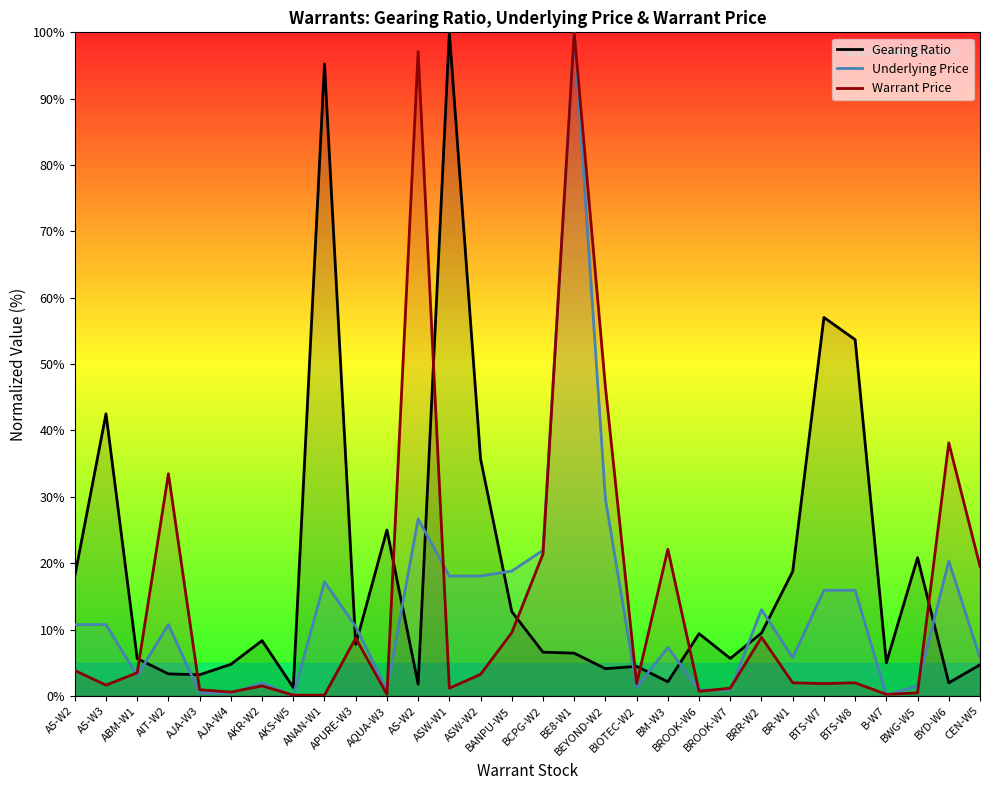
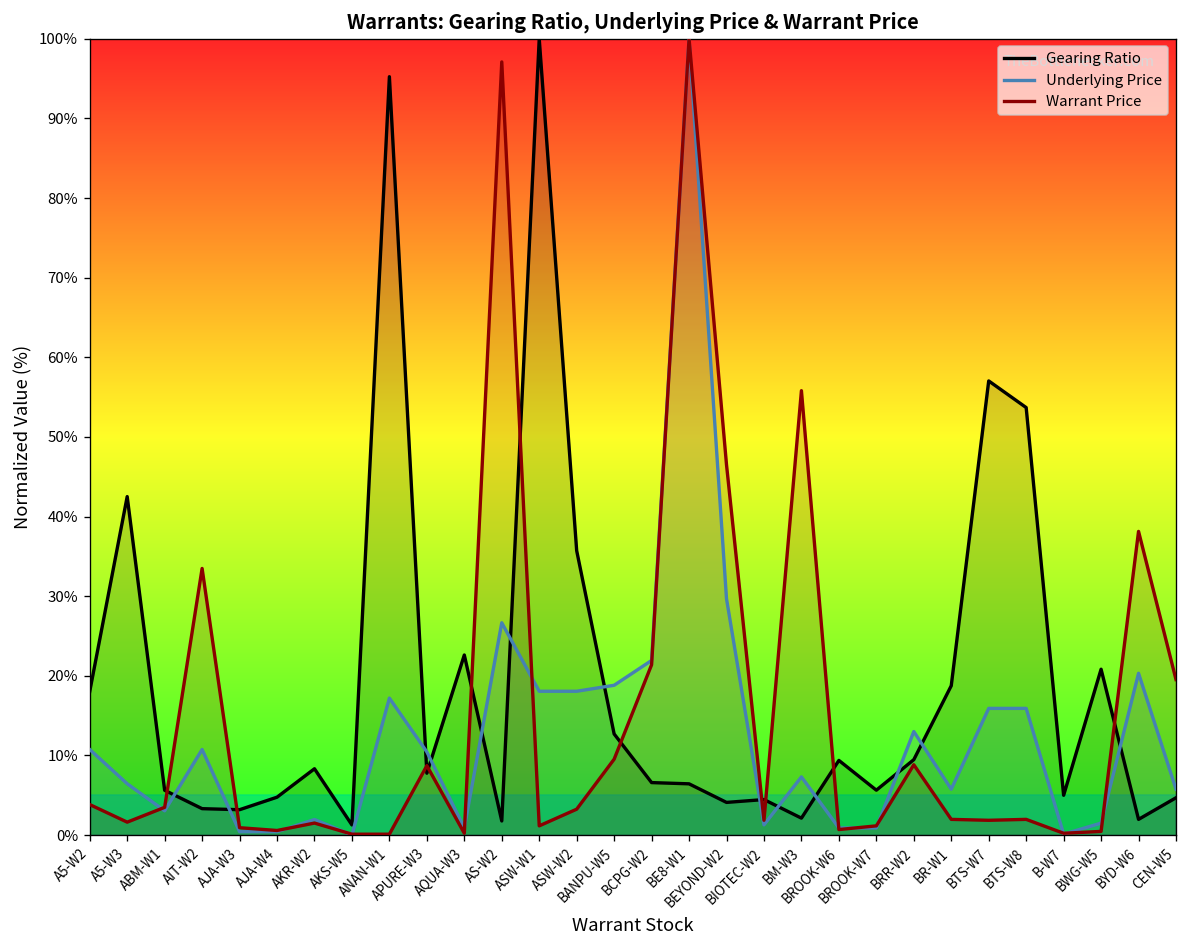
Underlying Price, A5-W3: 11% -> 6%
Gearing Ratio, AQUA-W3: 25% -> 23%
Warrant Price, BM-W3: 22% -> 56%
